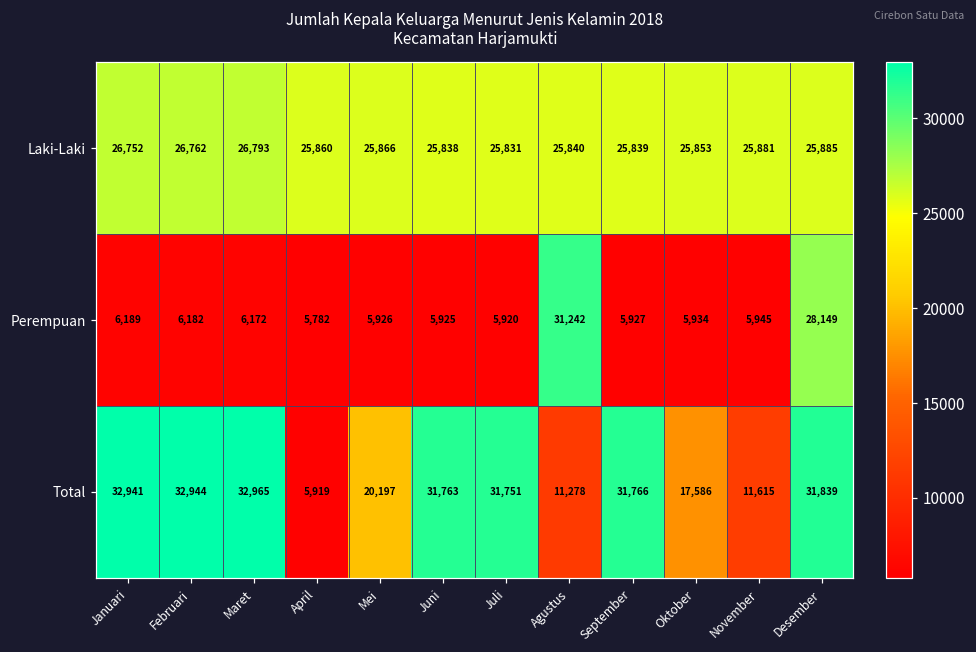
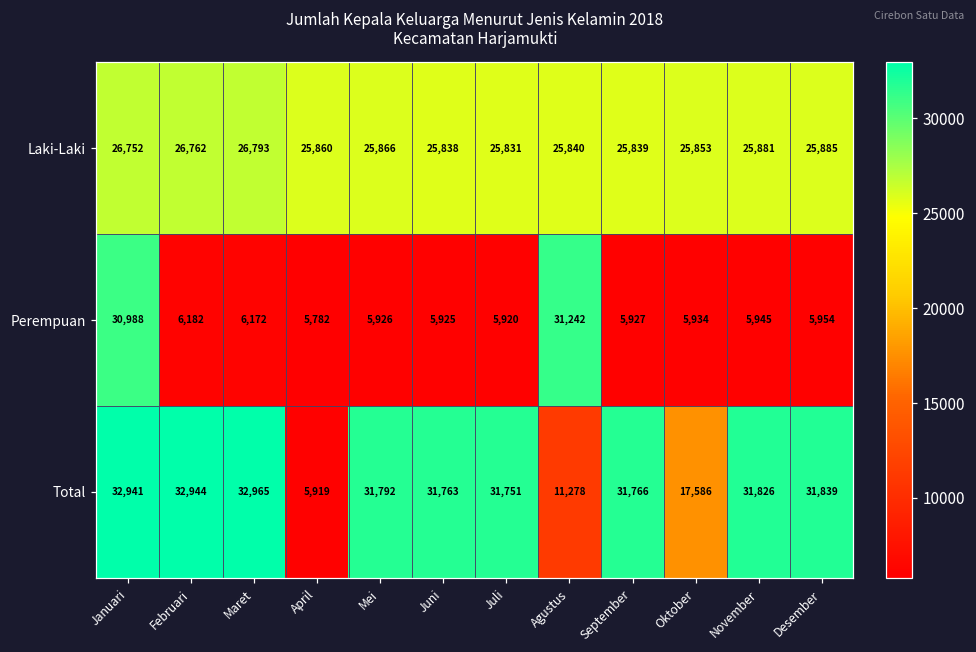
Perempuan, Januari: 6,189 -> 30,988
Perempuan, Desember: 28,149 -> 5,954
Total, Mei: 20,197 -> 31,792
Total, November: 11,615 -> 31,826
